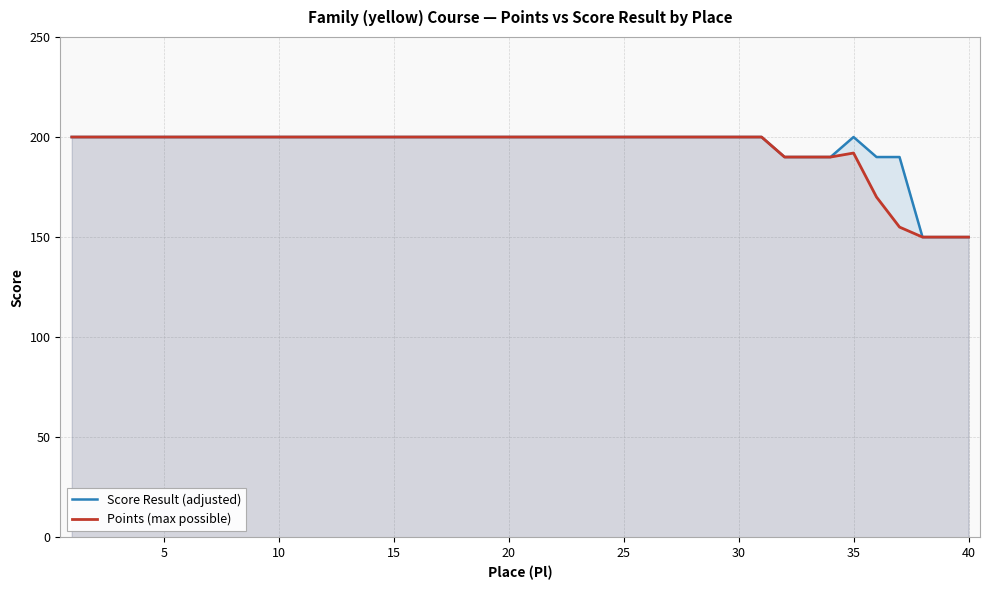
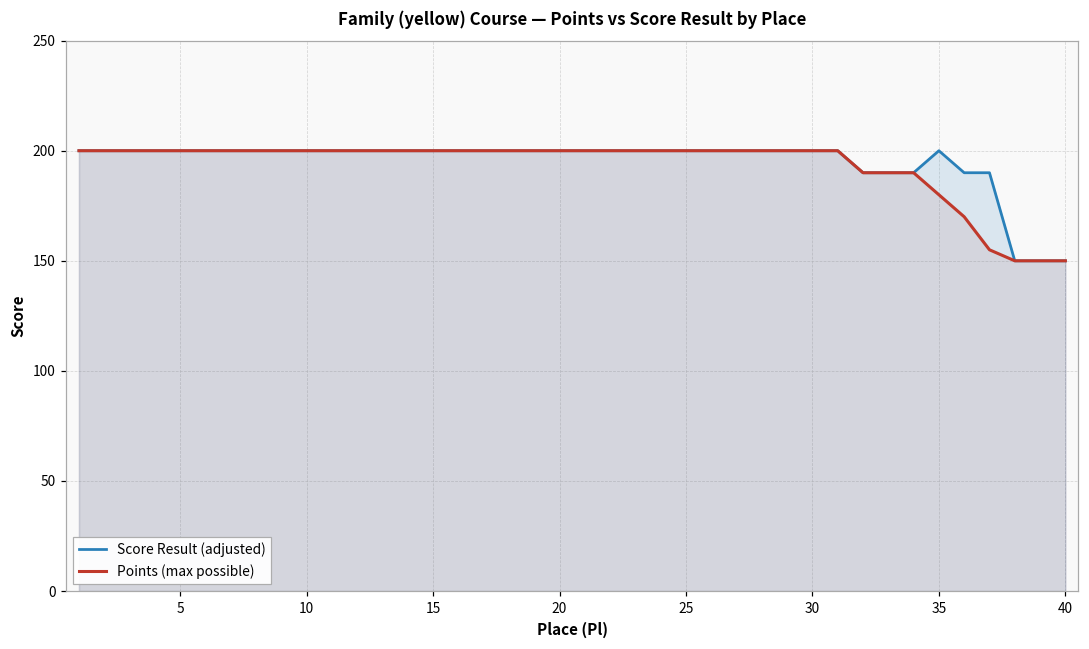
Points (max possible), 35: 192 -> 180
